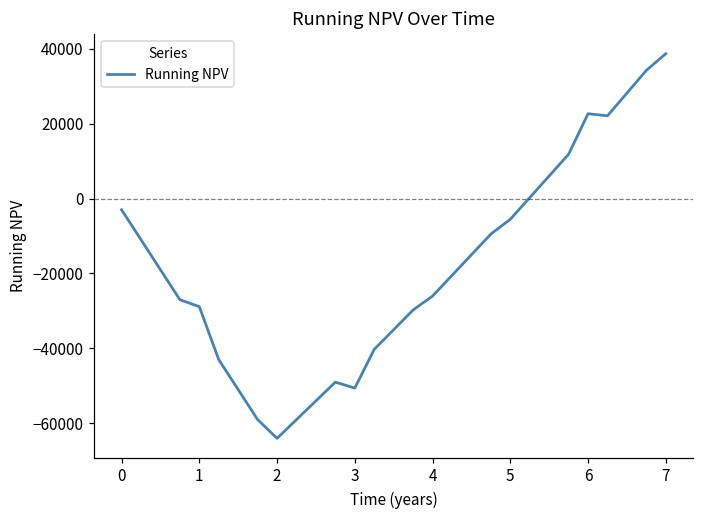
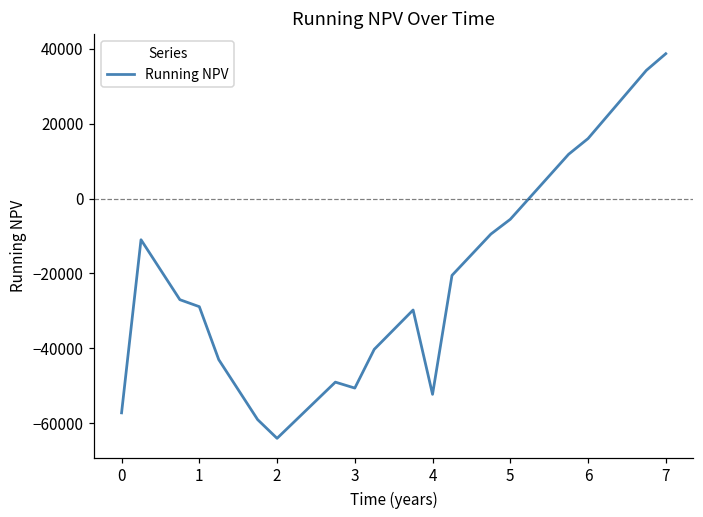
0: -3000 -> -57000
4: -26000 -> -52000
6: 23000 -> 16000
